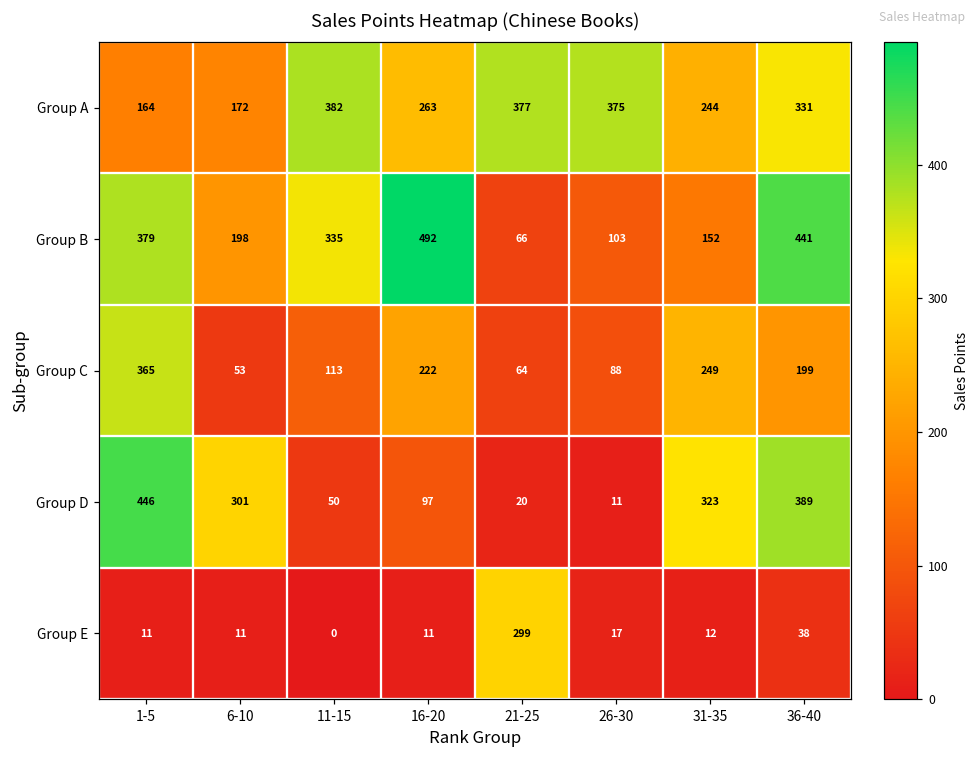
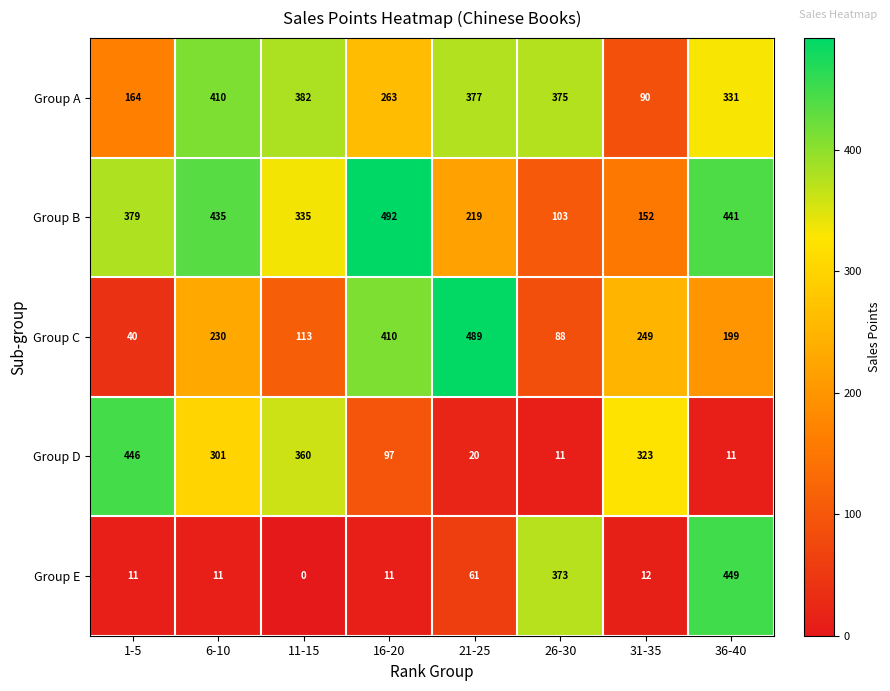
Group A, 6-10: 172 -> 410
Group A, 31-35: 244 -> 90
Group B, 6-10: 198 -> 435
Group B, 21-25: 66 -> 219
Group C, 1-5: 365 -> 40
Group C, 6-10: 53 -> 230
Group C, 16-20: 222 -> 410
Group C, 21-25: 64 -> 489
Group D, 11-15: 50 -> 360
Group D, 36-40: 389 -> 11
Group E, 21-25: 299 -> 61
Group E, 26-30: 17 -> 373
Group E, 36-40: 38 -> 449
